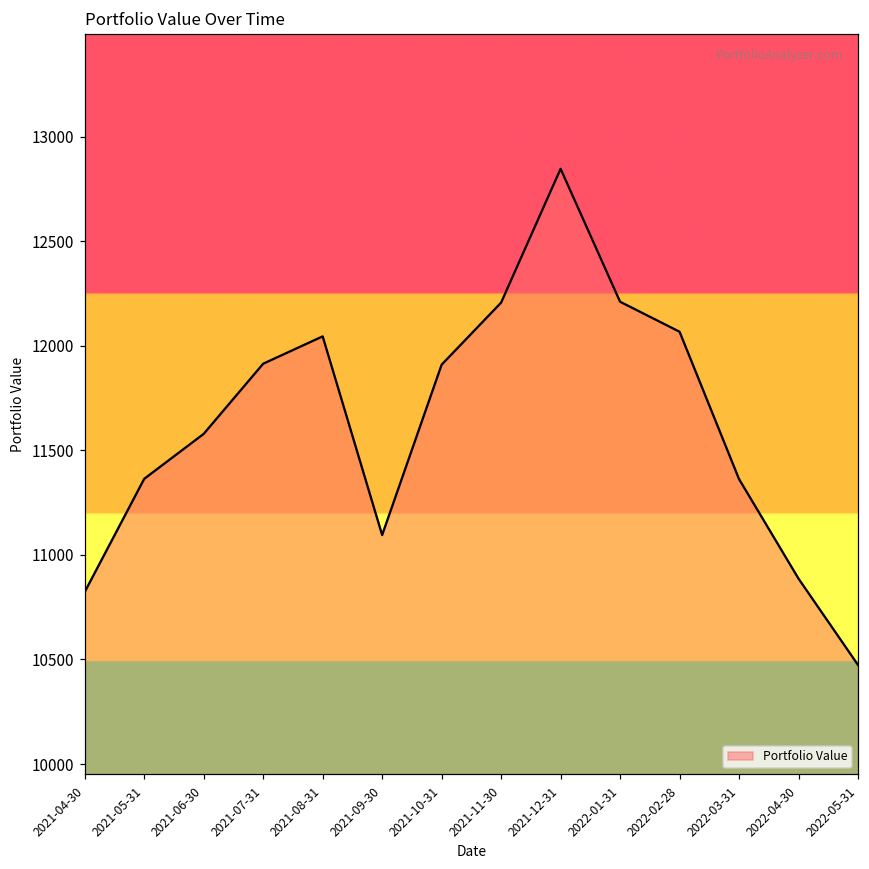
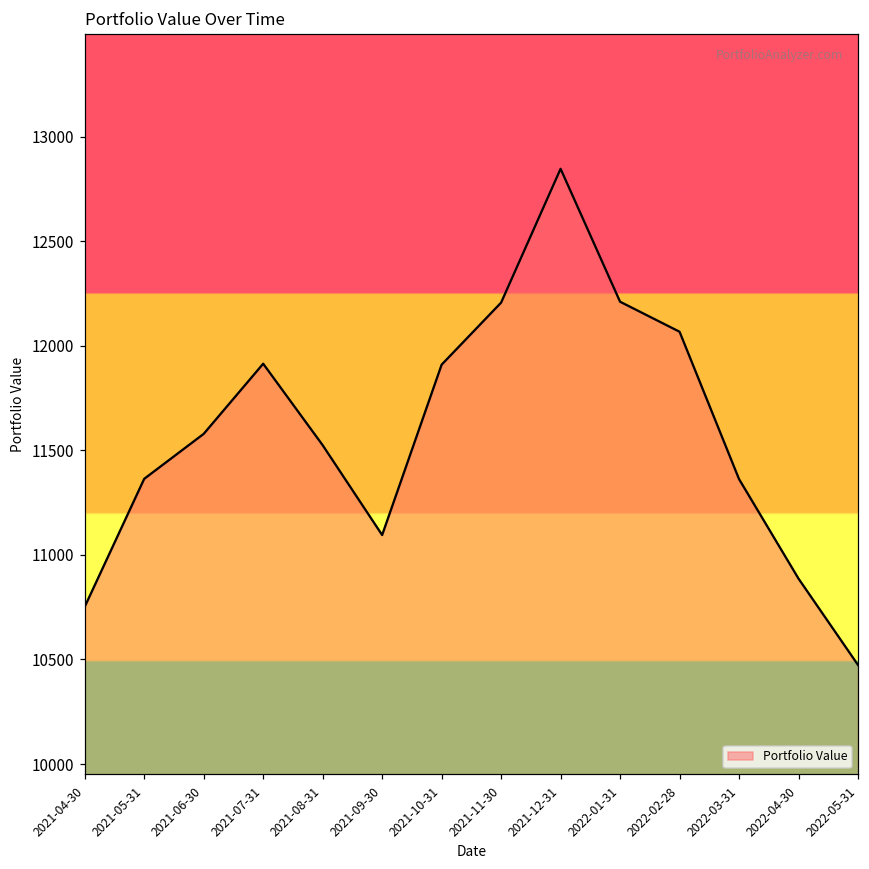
2021-04-30: 10820 -> 10750
2021-08-31: 12040 -> 11520
